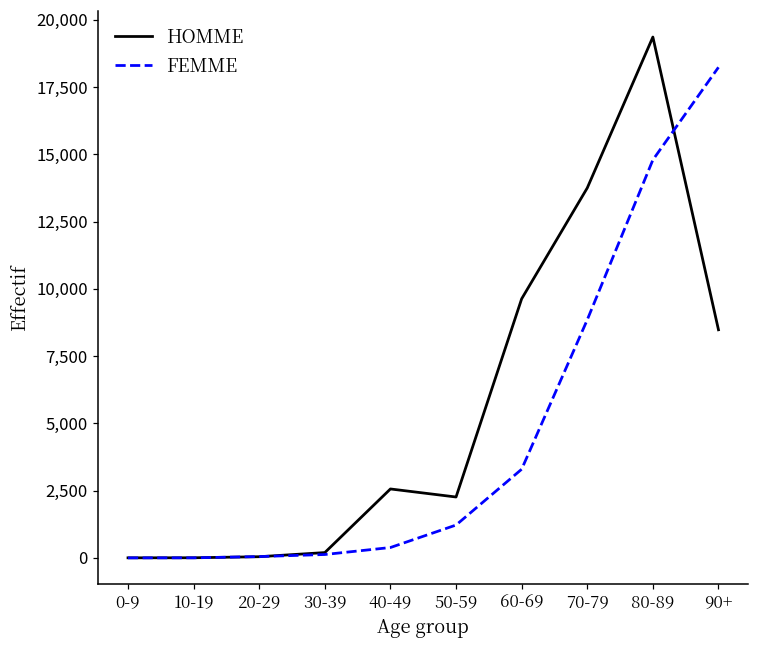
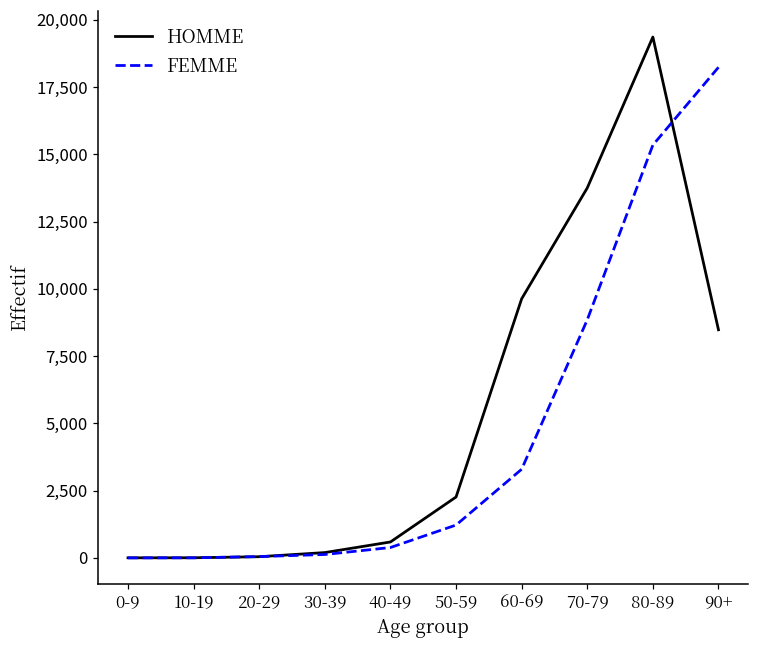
HOMME, 40-49: 2,600 -> 600
FEMME, 80-89: 14,800 -> 15,300
